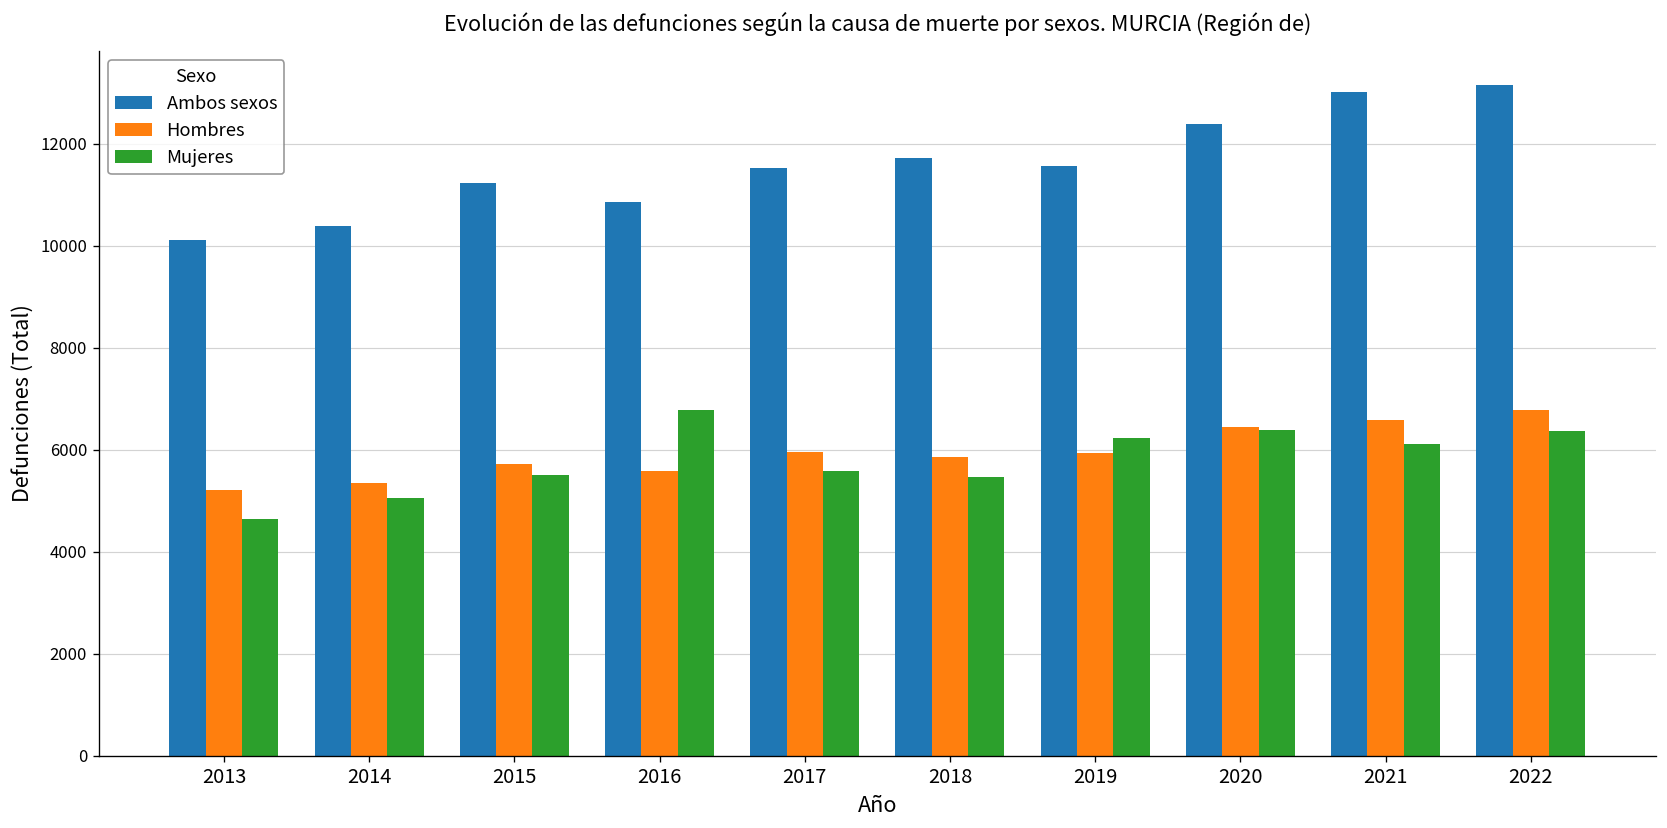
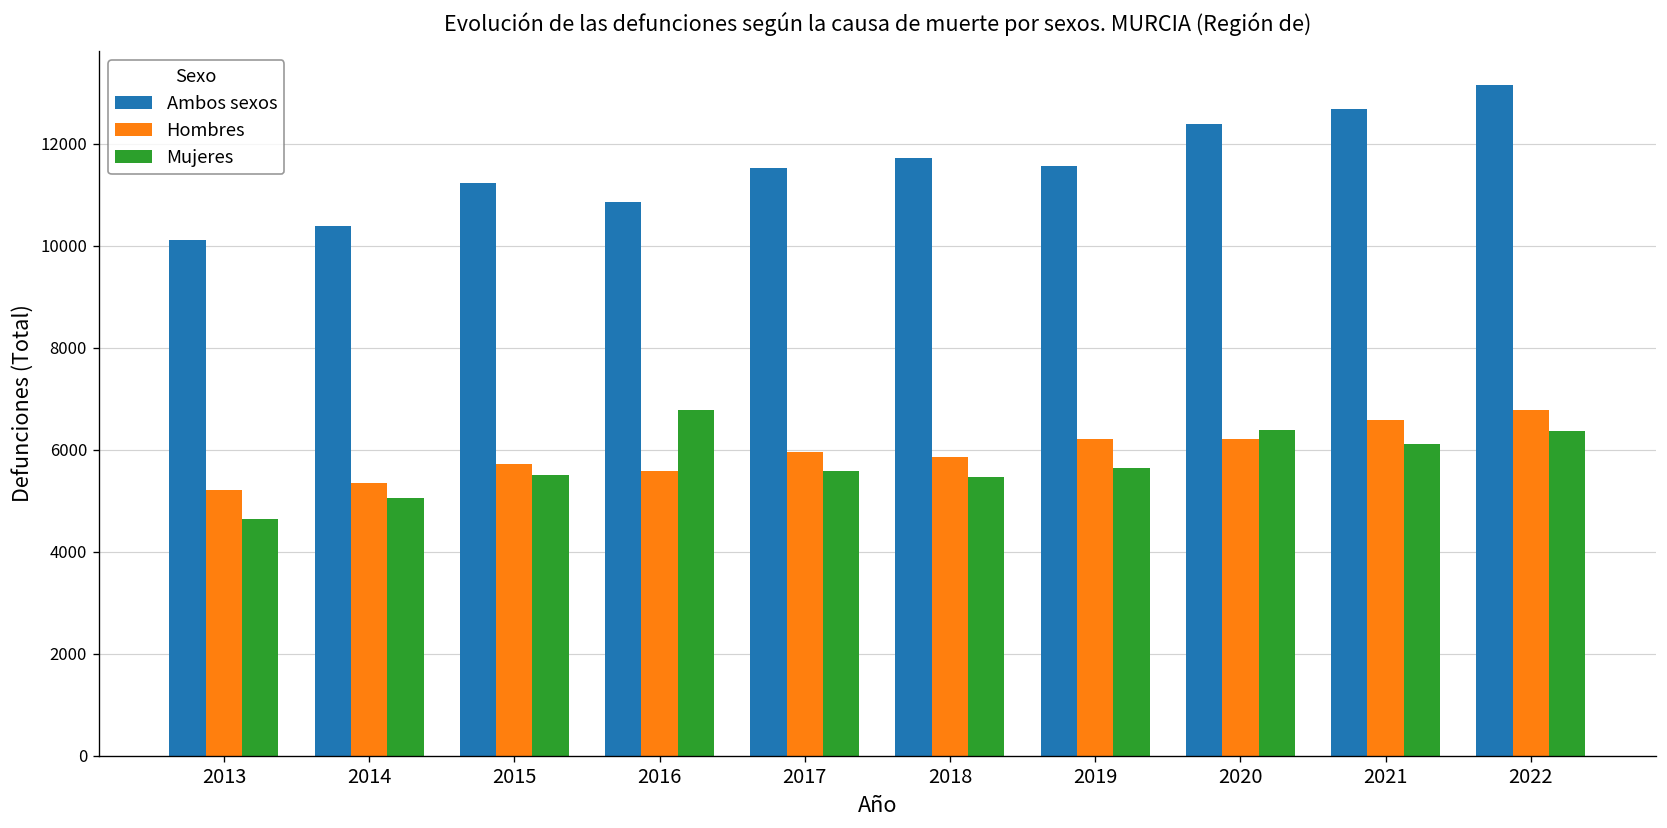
Hombres, 2019: 5900 -> 6200
Mujeres, 2019: 6200 -> 5600
Hombres, 2020: 6500 -> 6200
Ambos sexos, 2021: 13000 -> 12700
